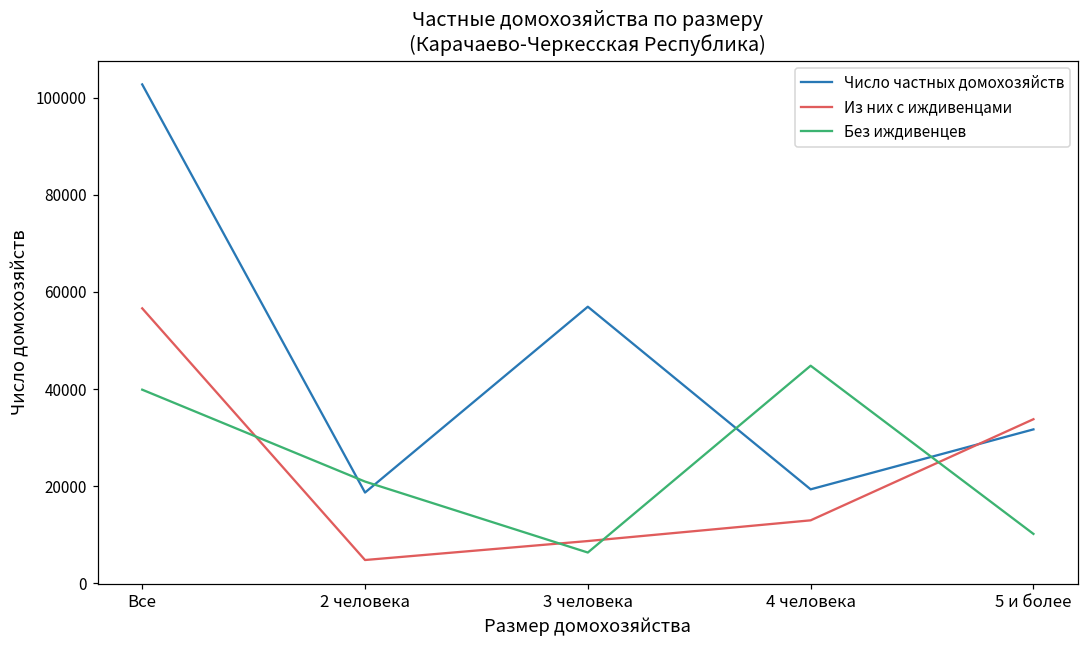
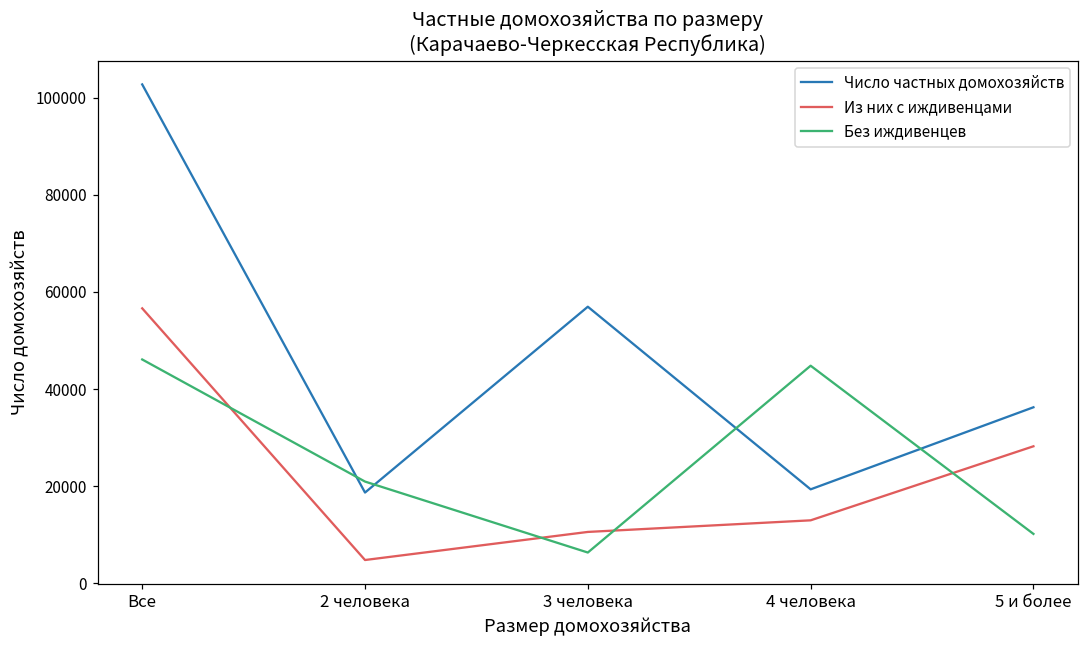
Без иждивенцев, Все: 40000 -> 46000
Из них с иждивенцами, 3 человека: 9000 -> 11000
Число частных домохозяйств, 5 и более: 32000 -> 36000
Из них с иждивенцами, 5 и более: 34000 -> 28000
